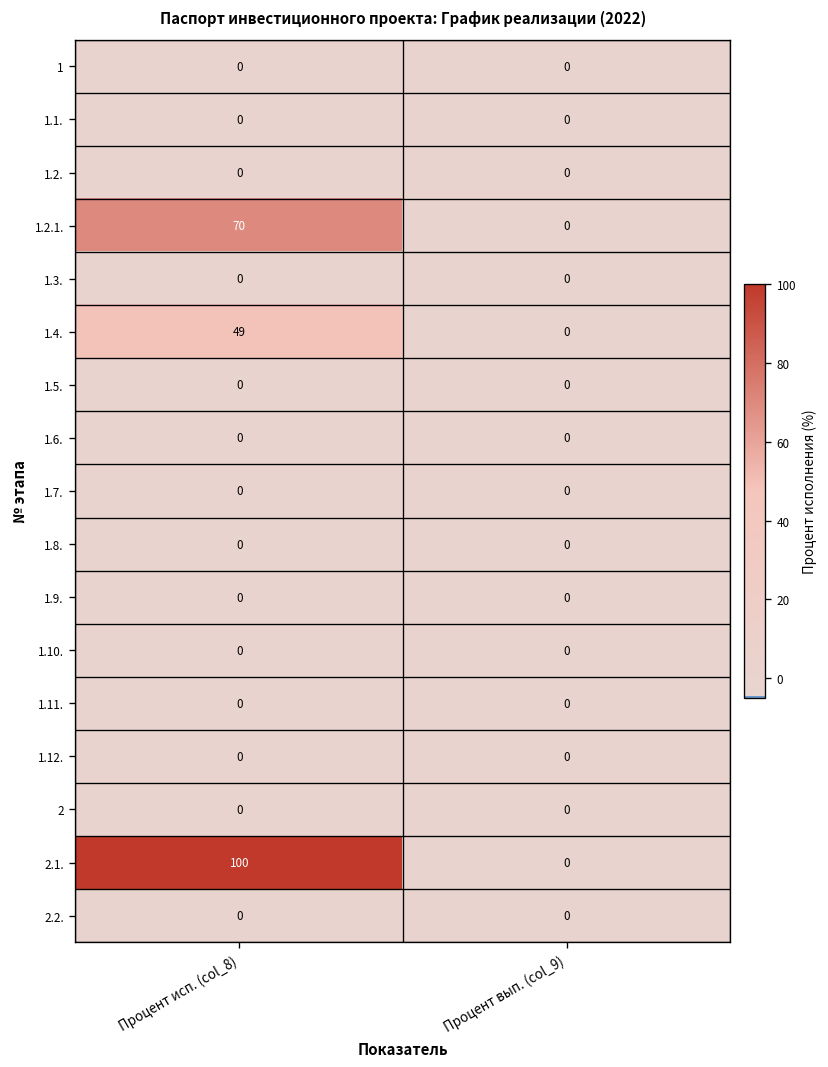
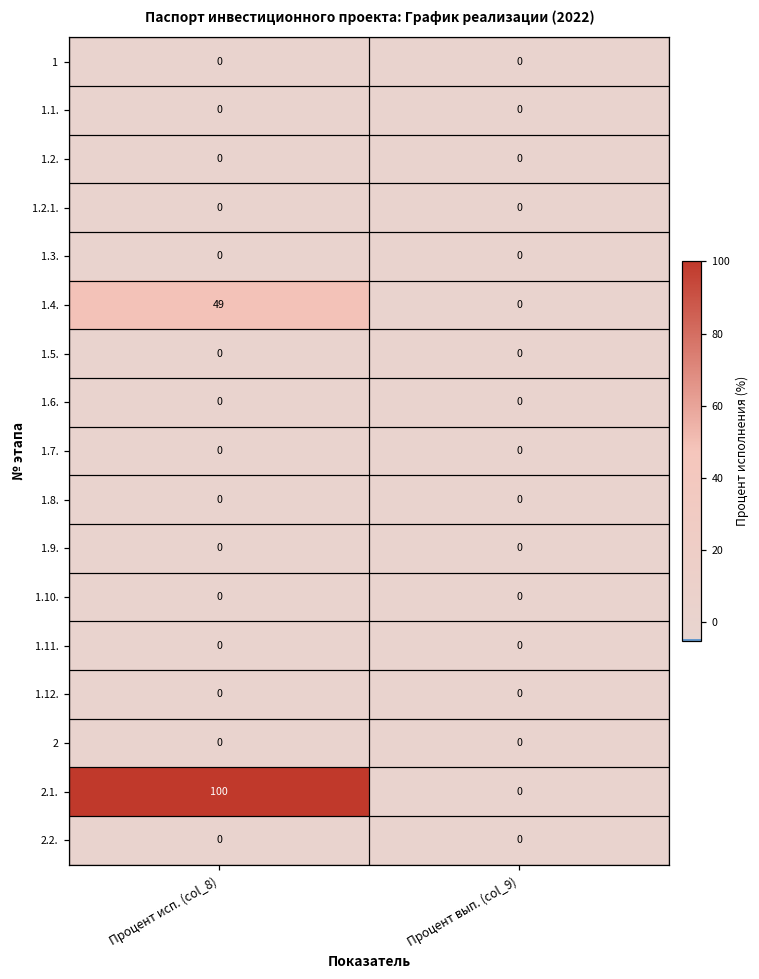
1.2.1., Процент исп. (col_8): 70 -> 0
